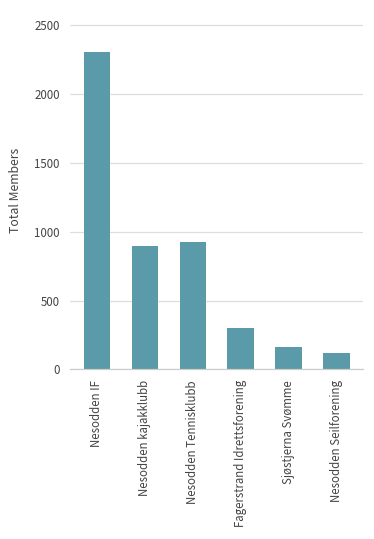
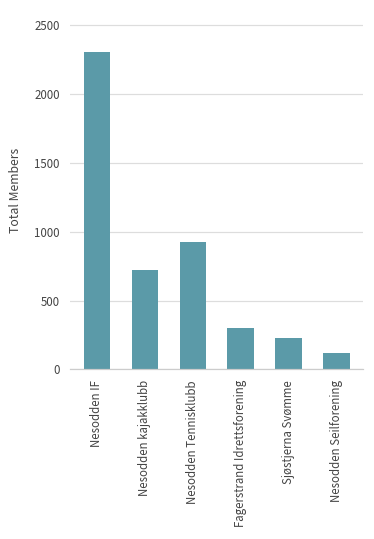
Nesodden kajakklubb: 900 -> 720
Sjøstjerna Svømme: 160 -> 230
